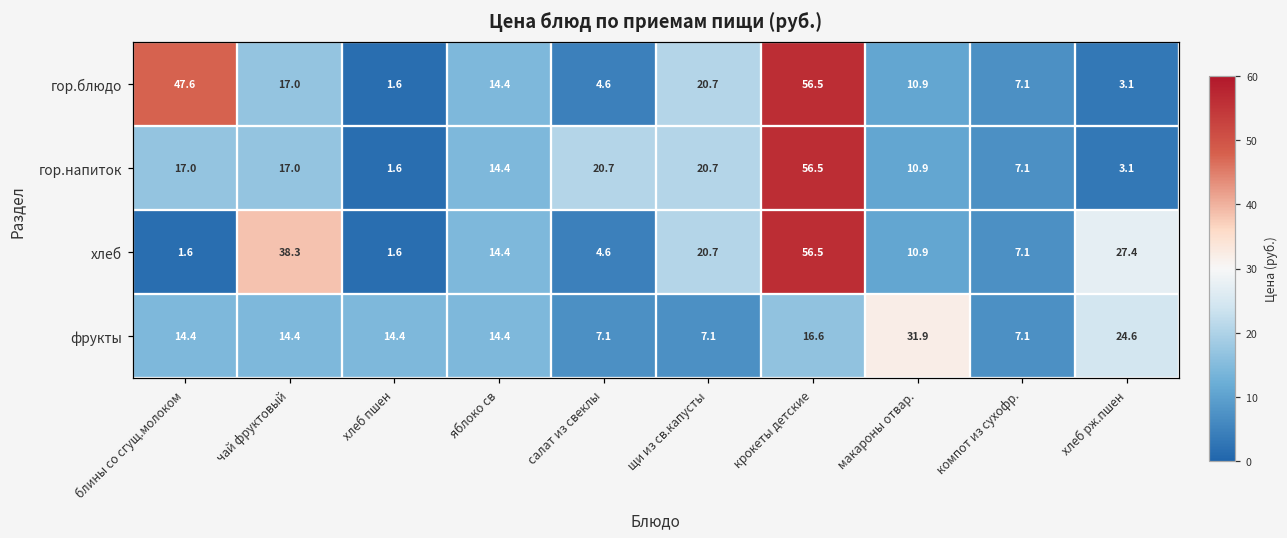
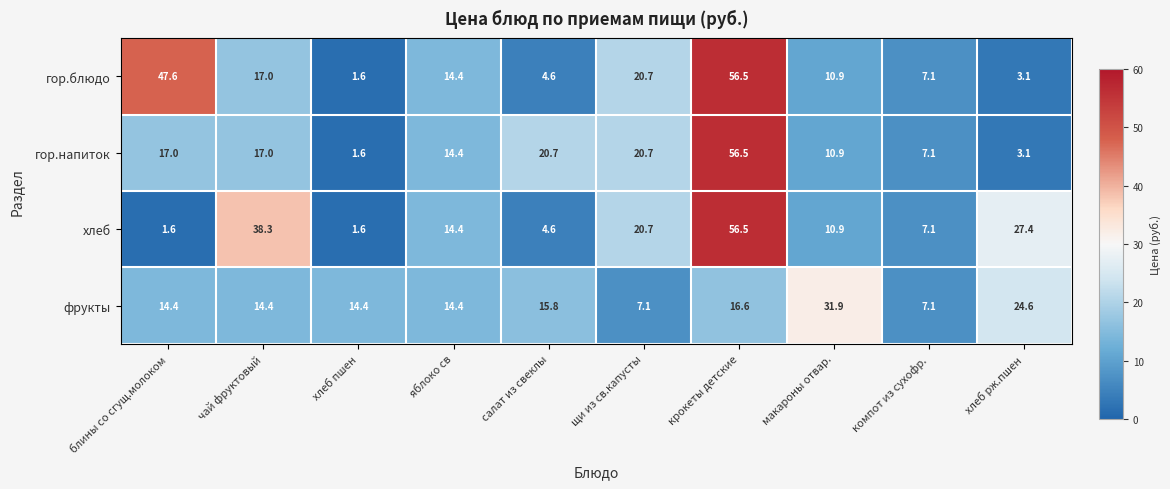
фрукты, салат из свеклы: 7.1 -> 15.8
